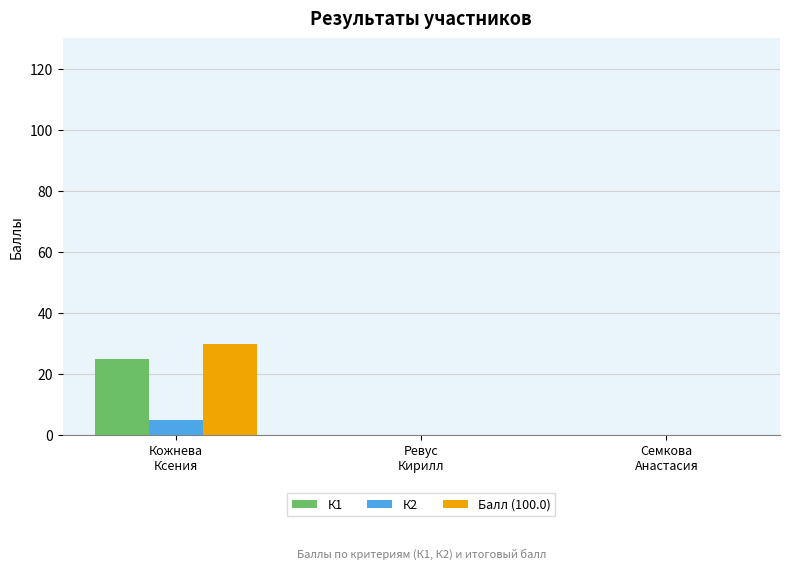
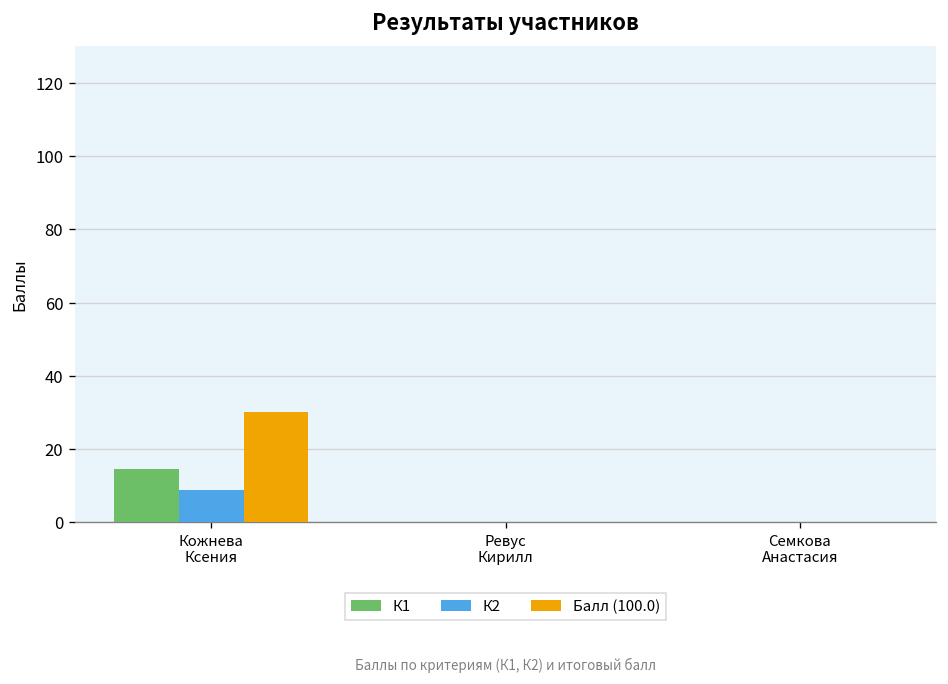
К1, Кожнева Ксения: 25 -> 15
К2, Кожнева Ксения: 5 -> 9
